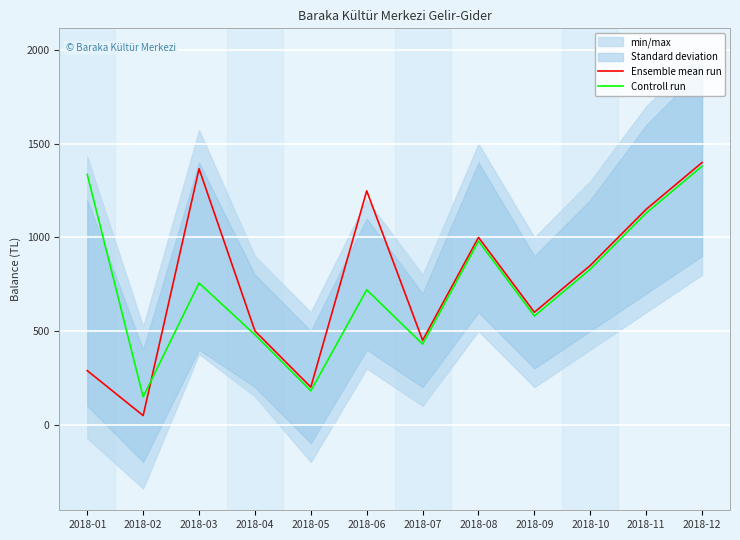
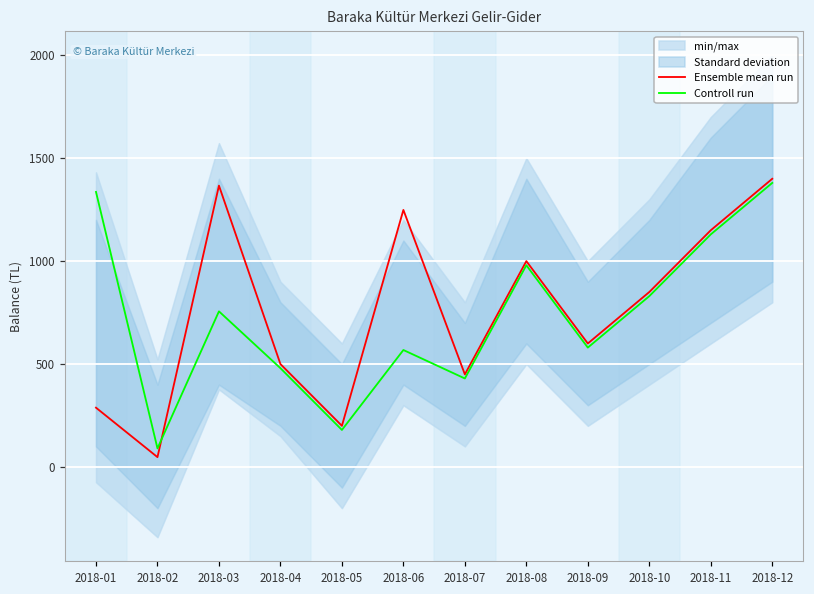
Controll run, 2018-02: 150 -> 90
Controll run, 2018-06: 720 -> 570
